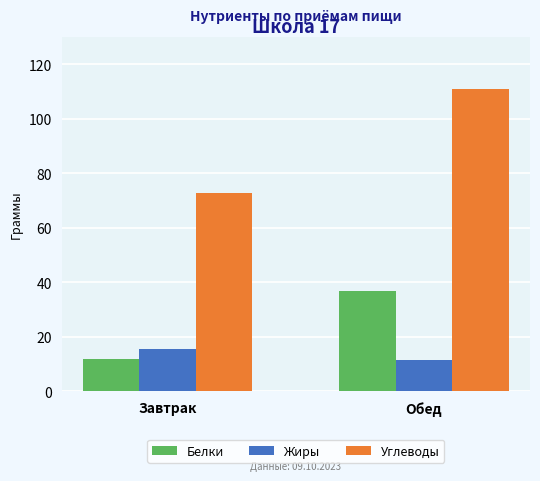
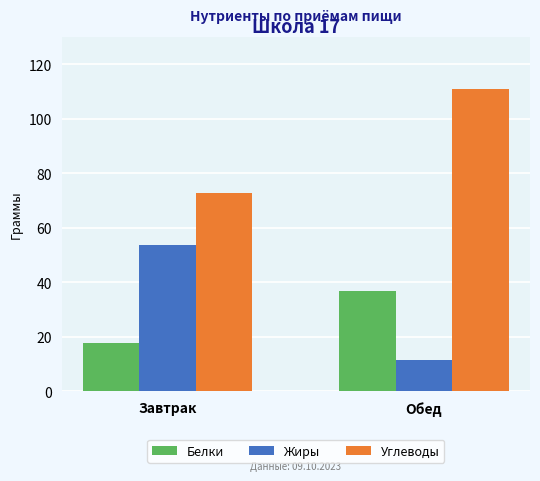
Белки, Завтрак: 12 -> 18
Жиры, Завтрак: 15 -> 54
